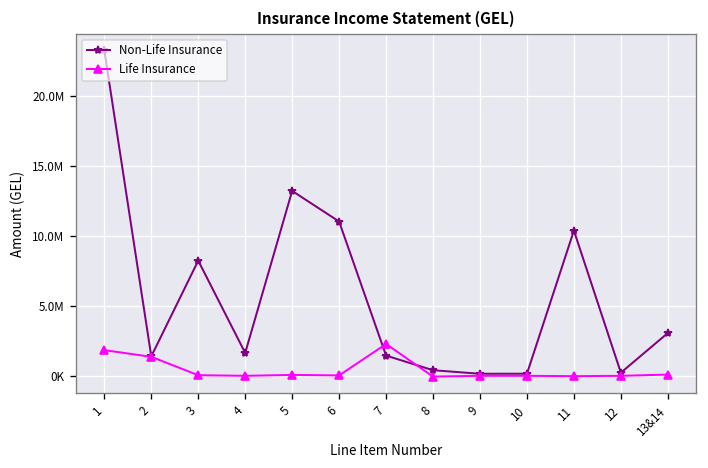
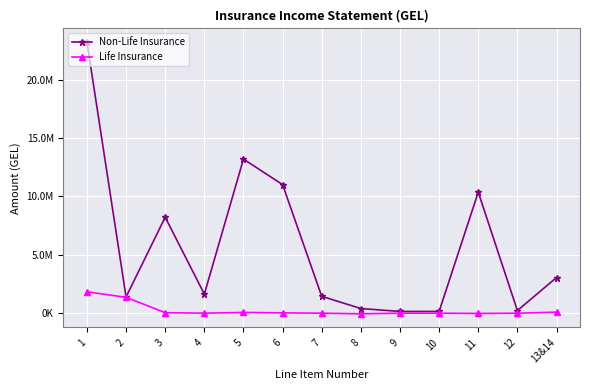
Life Insurance, 7: 2300000 -> 0
